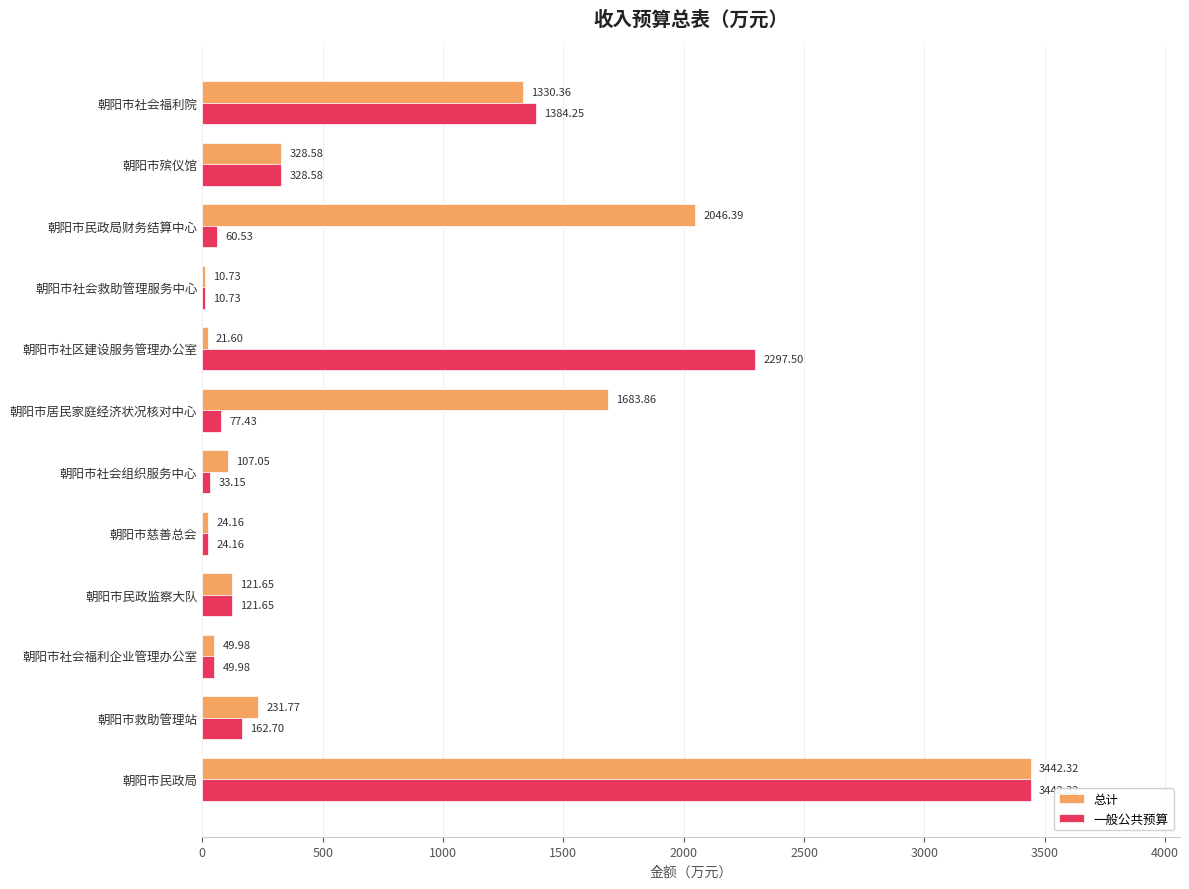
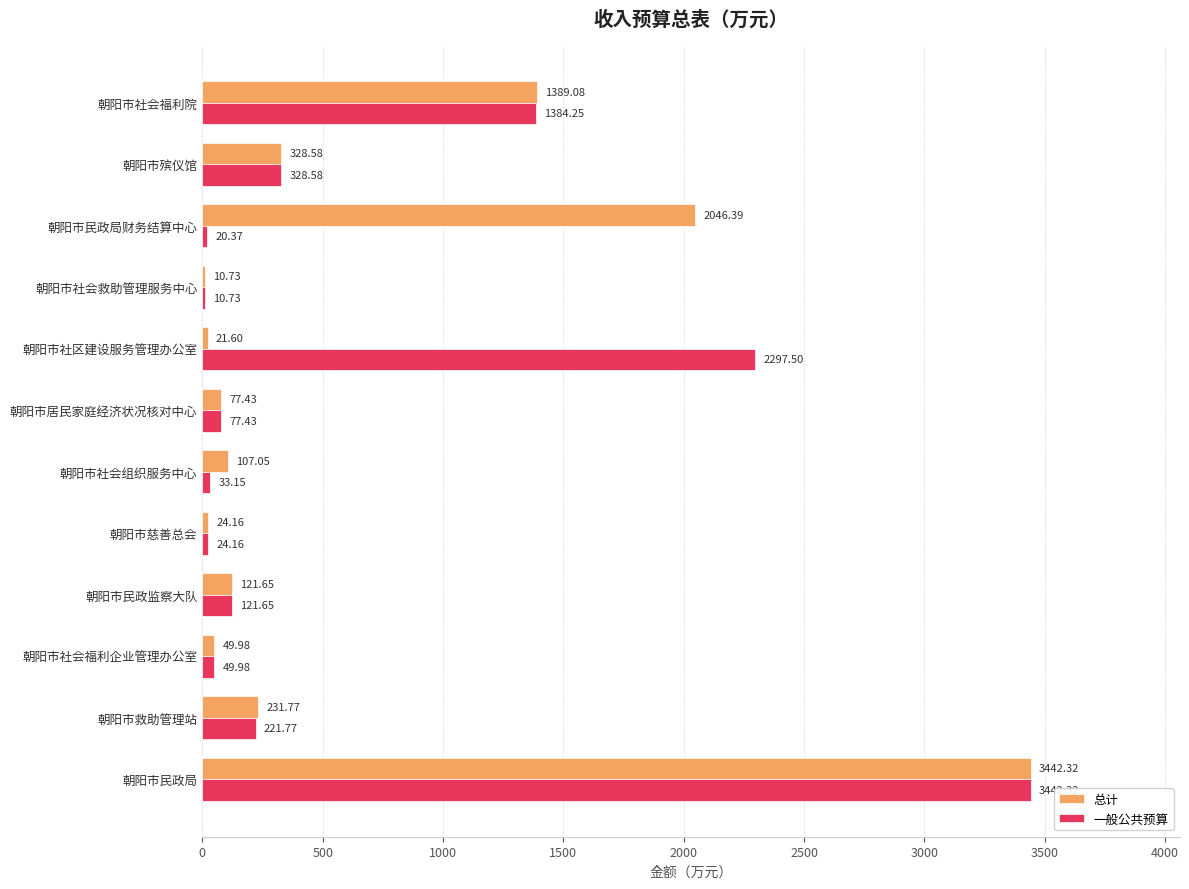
总计, 朝阳市社会福利院: 1330.36 -> 1389.08
一般公共预算, 朝阳市民政局财务结算中心: 60.53 -> 20.37
总计, 朝阳市居民家庭经济状况核对中心: 1683.86 -> 77.43
一般公共预算, 朝阳市救助管理站: 162.70 -> 221.77
